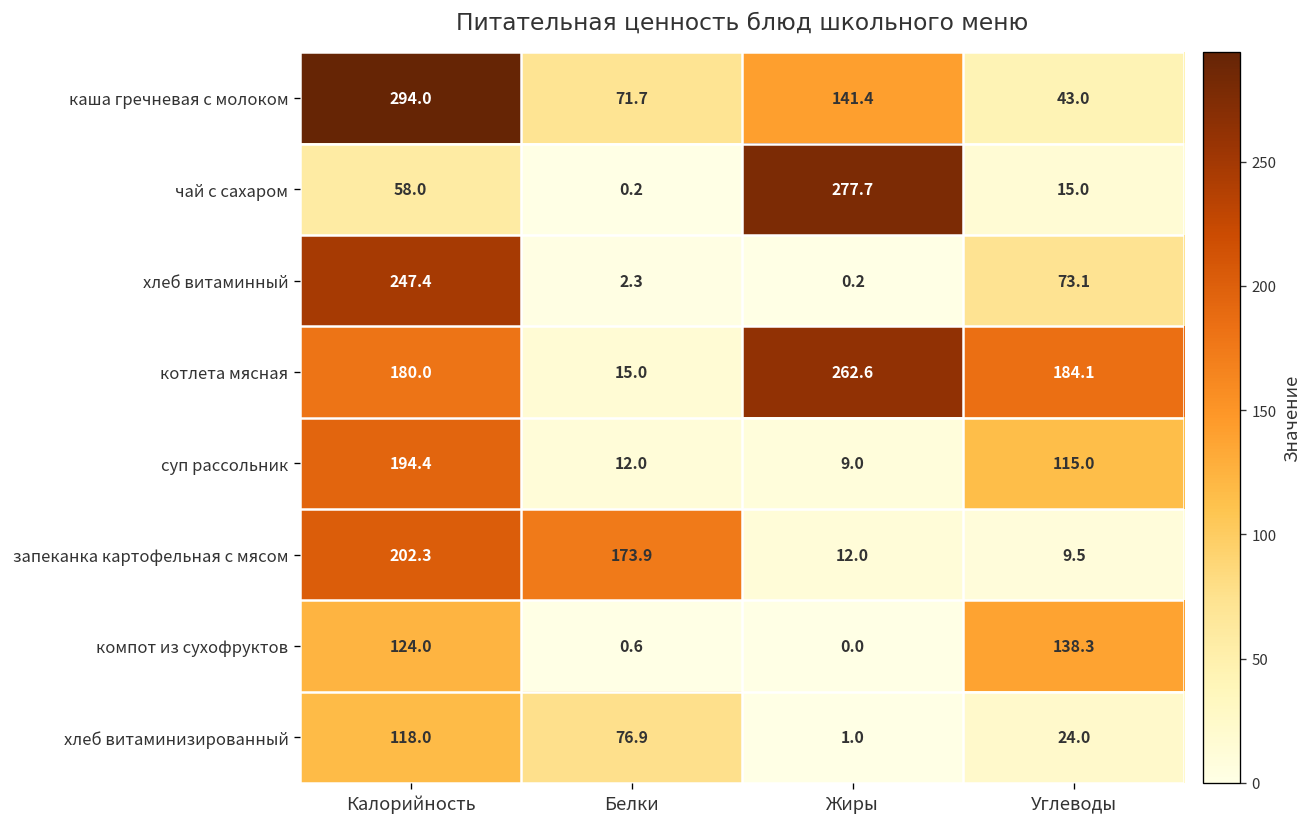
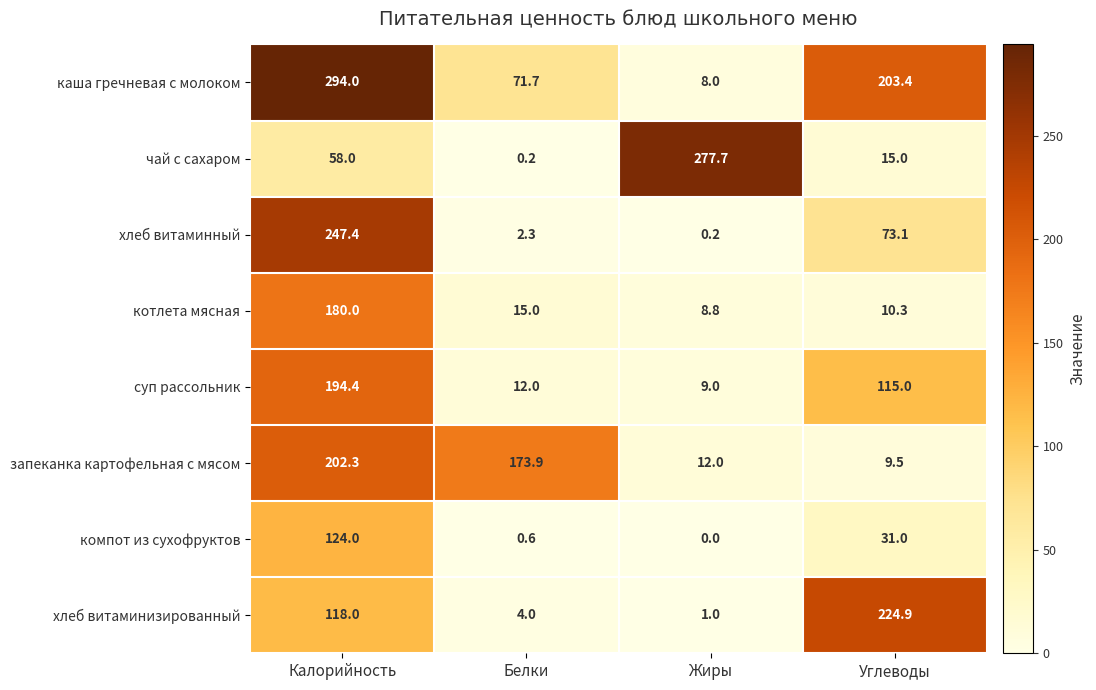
каша гречневая с молоком, Жиры: 141.4 -> 8.0
каша гречневая с молоком, Углеводы: 43.0 -> 203.4
котлета мясная, Жиры: 262.6 -> 8.8
котлета мясная, Углеводы: 184.1 -> 10.3
компот из сухофруктов, Углеводы: 138.3 -> 31.0
хлеб витаминизированный, Белки: 76.9 -> 4.0
хлеб витаминизированный, Углеводы: 24.0 -> 224.9
